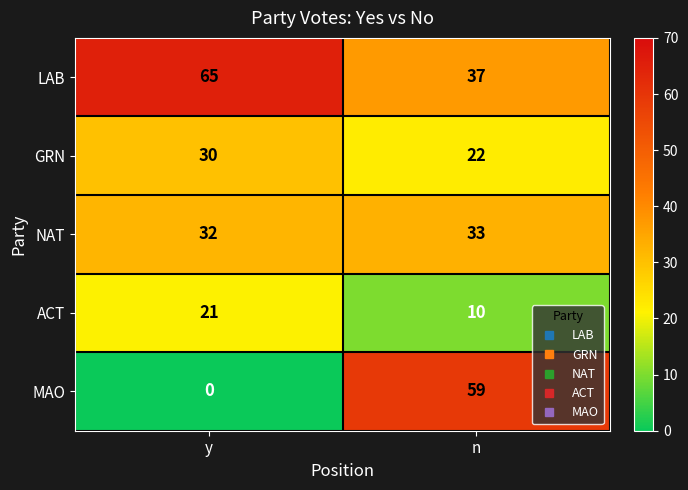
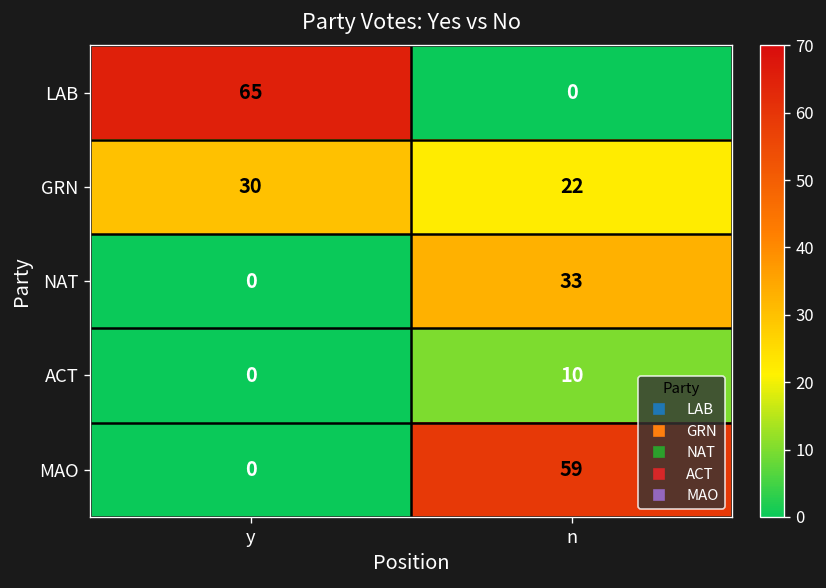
LAB, n: 37 -> 0
NAT, y: 32 -> 0
ACT, y: 21 -> 0
